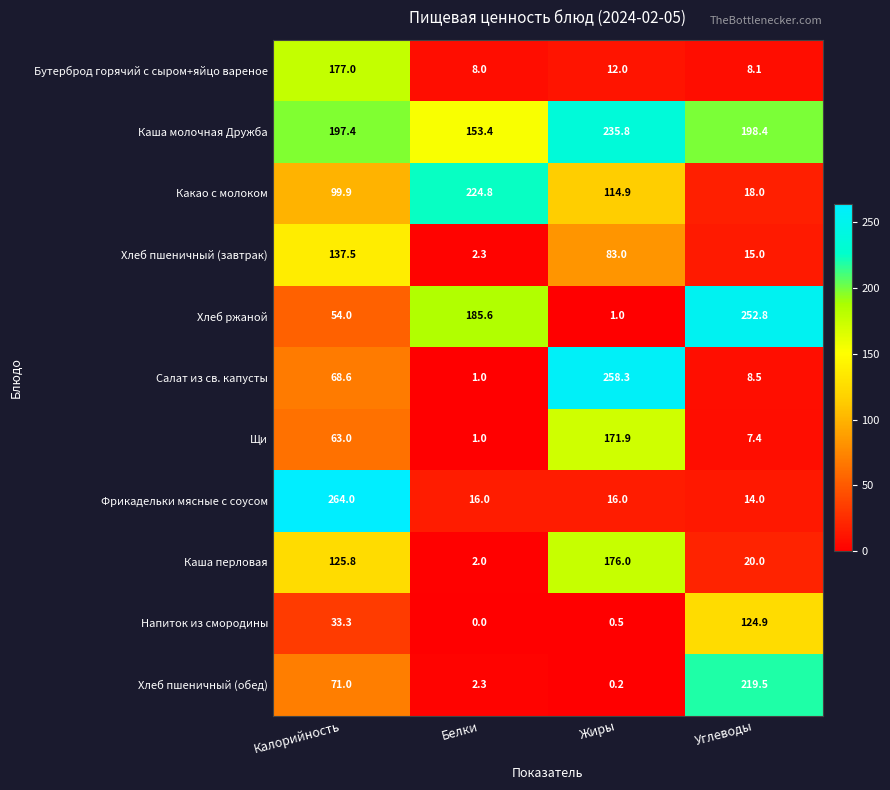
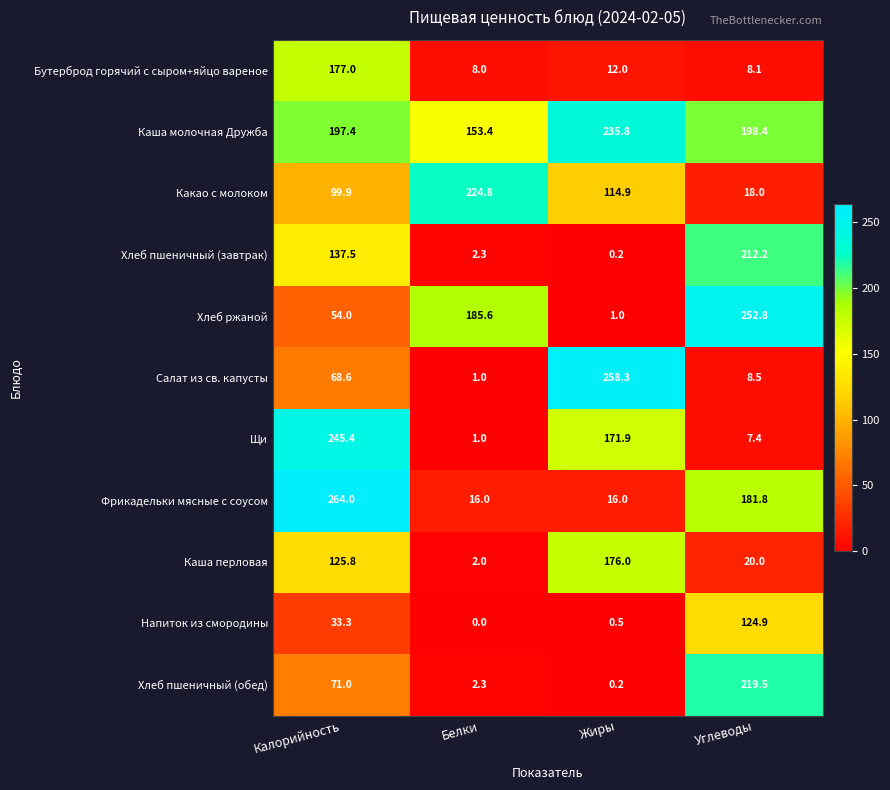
Хлеб пшеничный (завтрак), Жиры: 83.0 -> 0.2
Хлеб пшеничный (завтрак), Углеводы: 15.0 -> 212.2
Щи, Калорийность: 63.0 -> 245.4
Фрикадельки мясные с соусом, Углеводы: 14.0 -> 181.8
